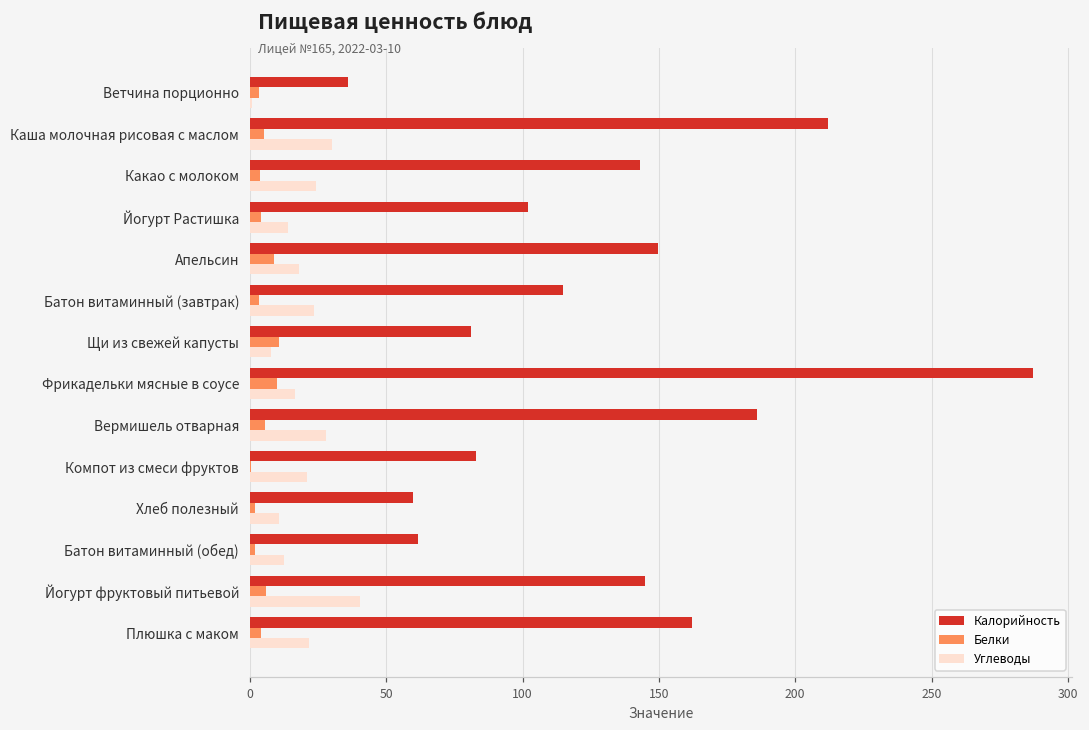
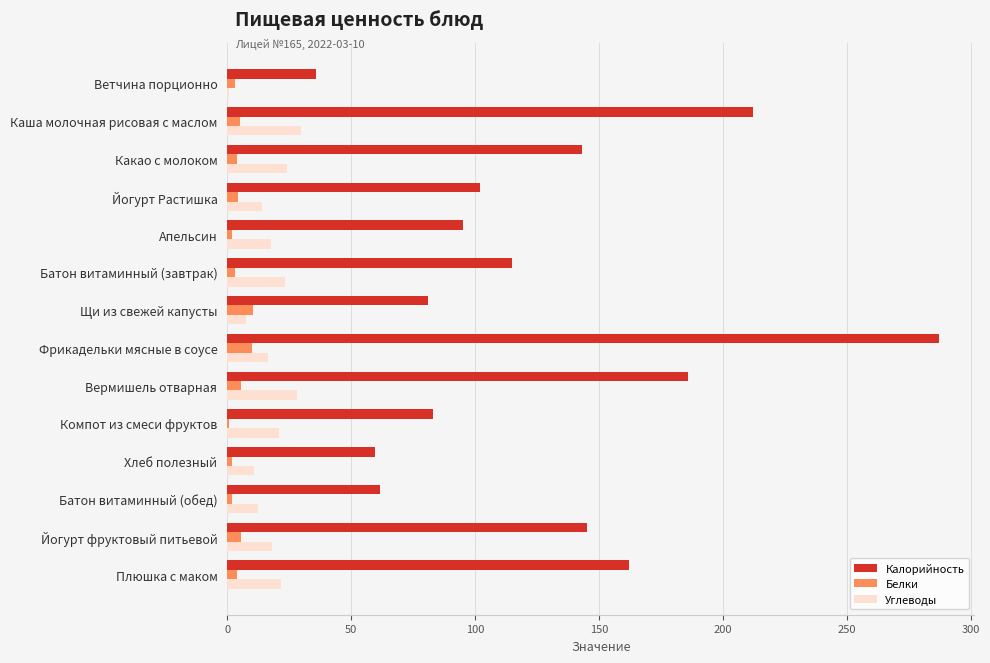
Калорийность, Апельсин: 150 -> 95
Белки, Апельсин: 9 -> 2
Углеводы, Йогурт фруктовый питьевой: 40 -> 18
